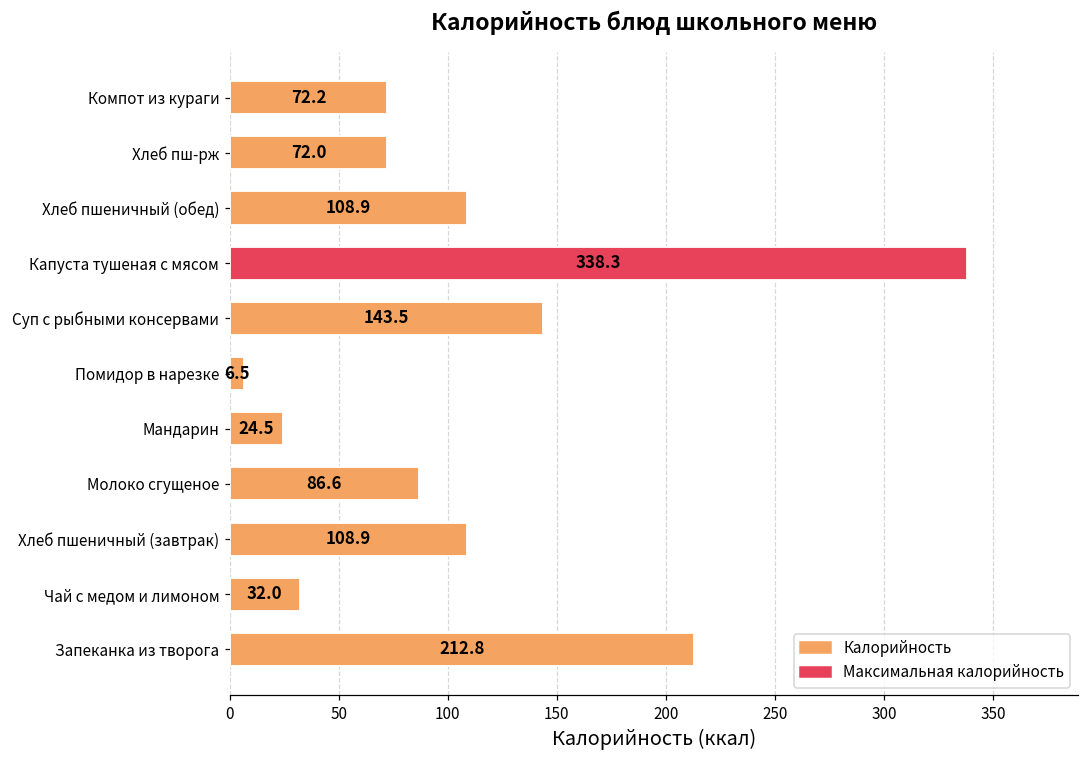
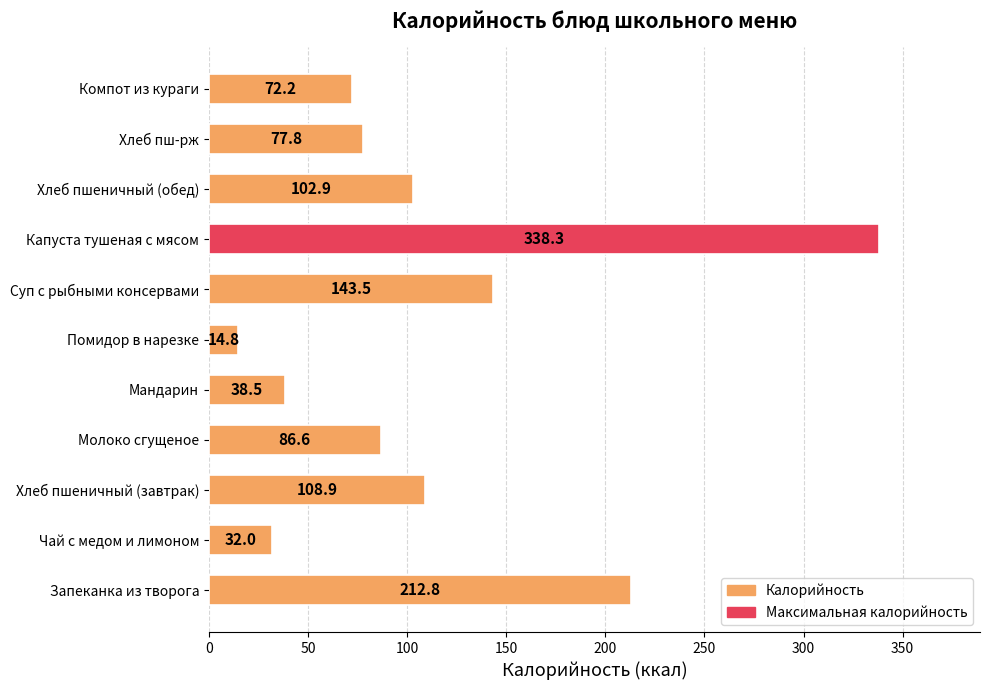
Хлеб пш-рж: 72.0 -> 77.8
Хлеб пшеничный (обед): 108.9 -> 102.9
Помидор в нарезке: 6.5 -> 14.8
Мандарин: 24.5 -> 38.5
